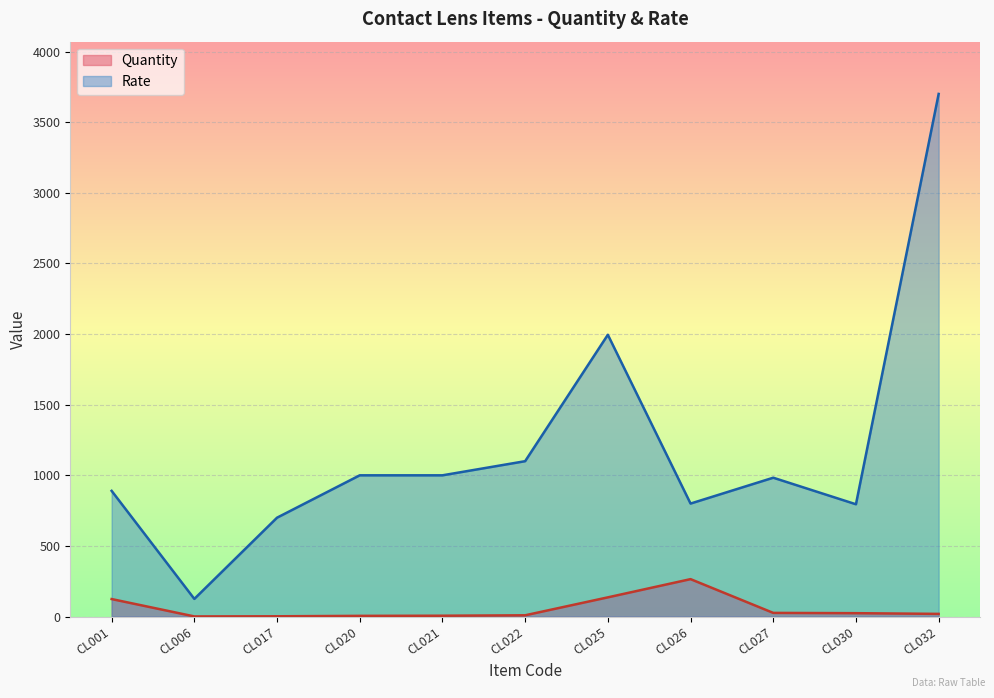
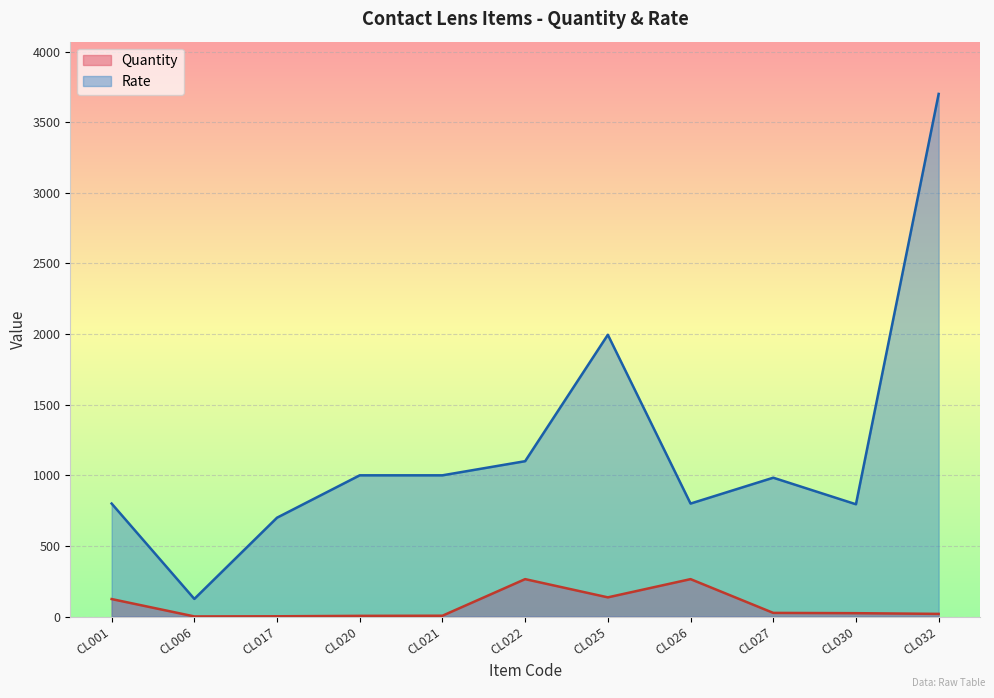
Rate, CL001: 890 -> 800
Quantity, CL022: 10 -> 270
